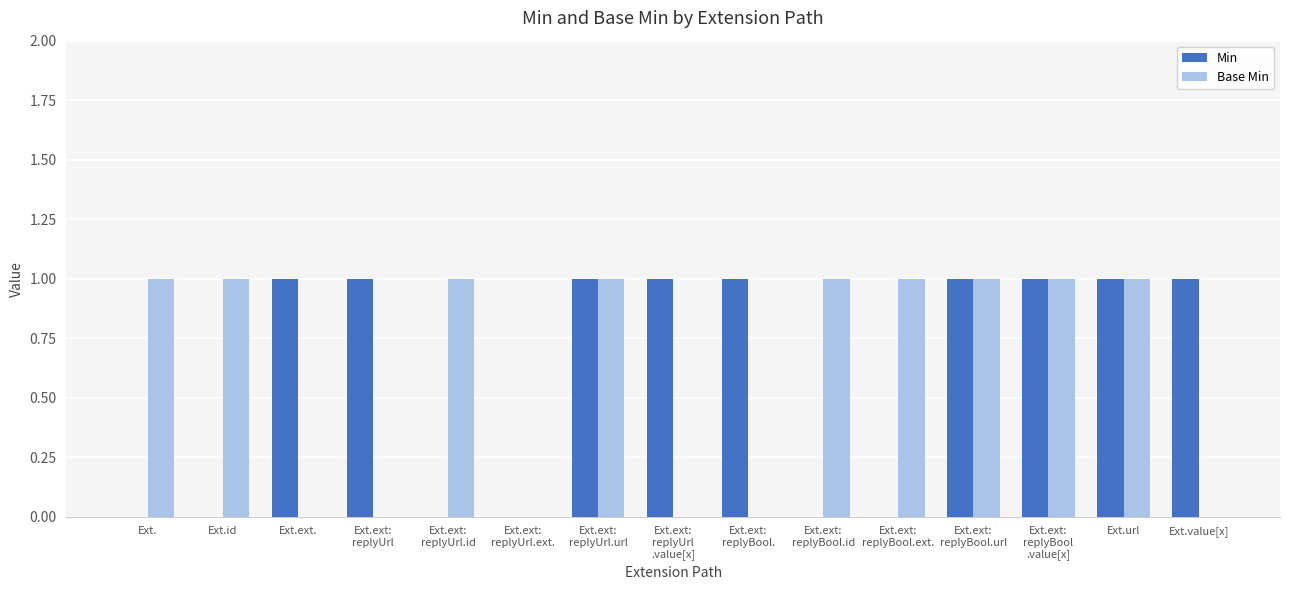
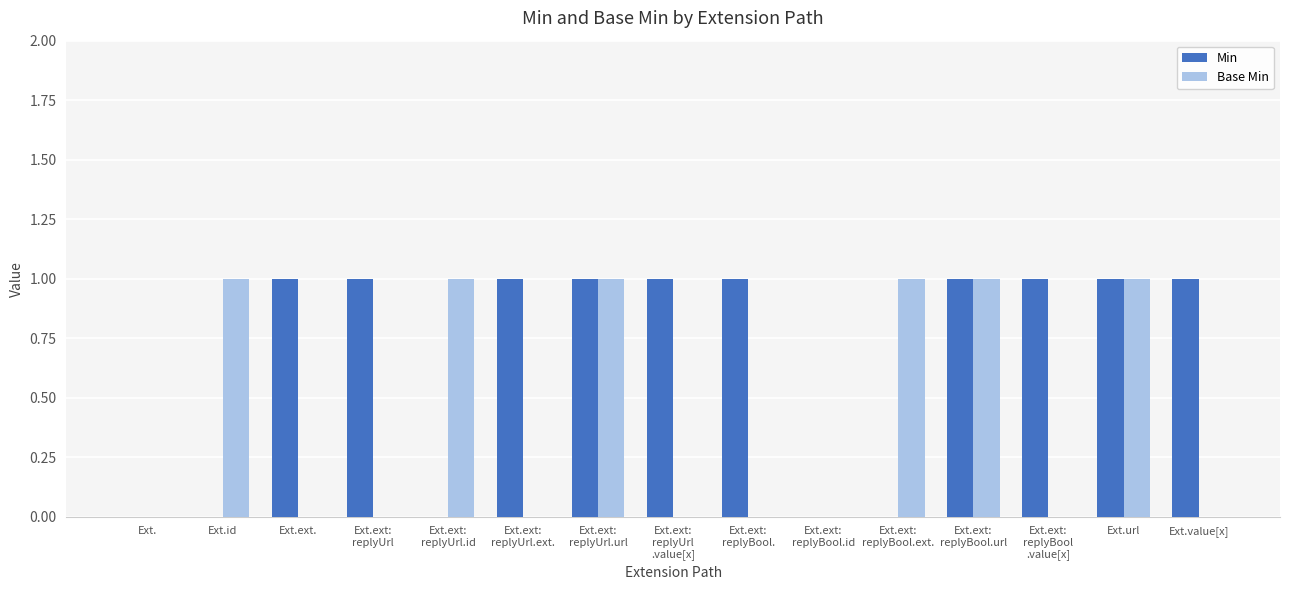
Base Min, Ext.: 1 -> 0
Min, Ext.ext: replyUrl.ext.: 0 -> 1
Base Min, Ext.ext: replyBool.id: 1 -> 0
Base Min, Ext.ext: replyBool .value[x]: 1 -> 0
